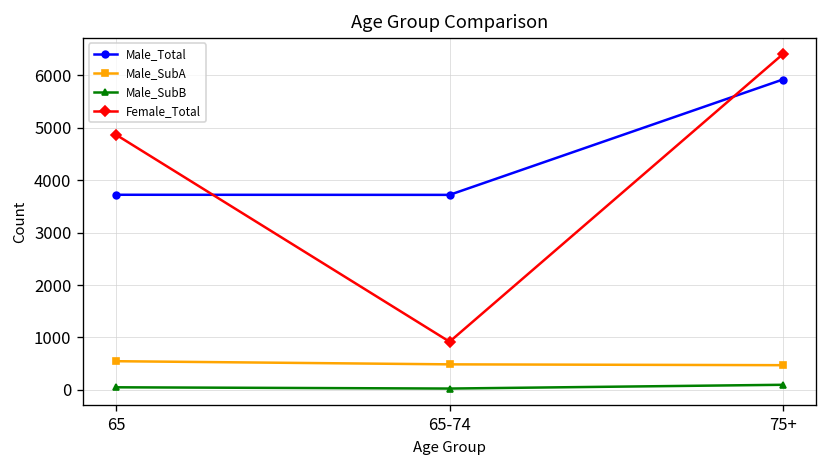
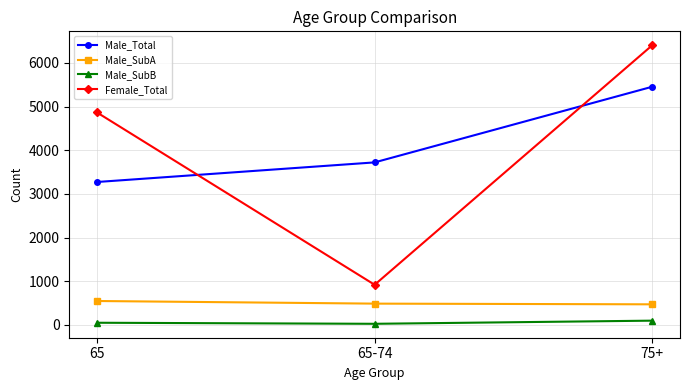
Male_Total, 65: 3700 -> 3300
Male_Total, 75+: 5900 -> 5500
